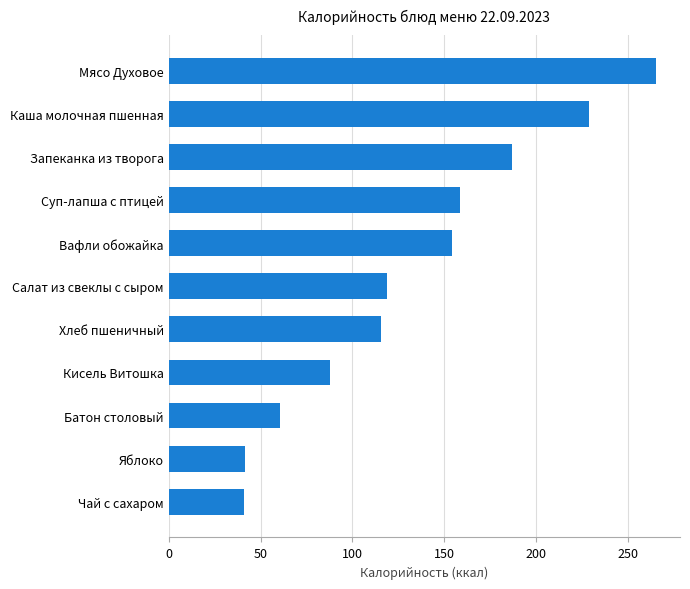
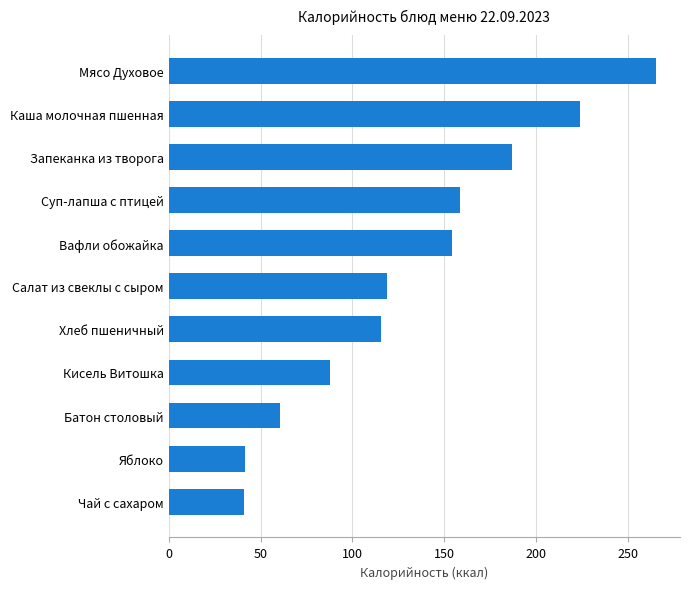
Каша молочная пшенная: 229 -> 224
